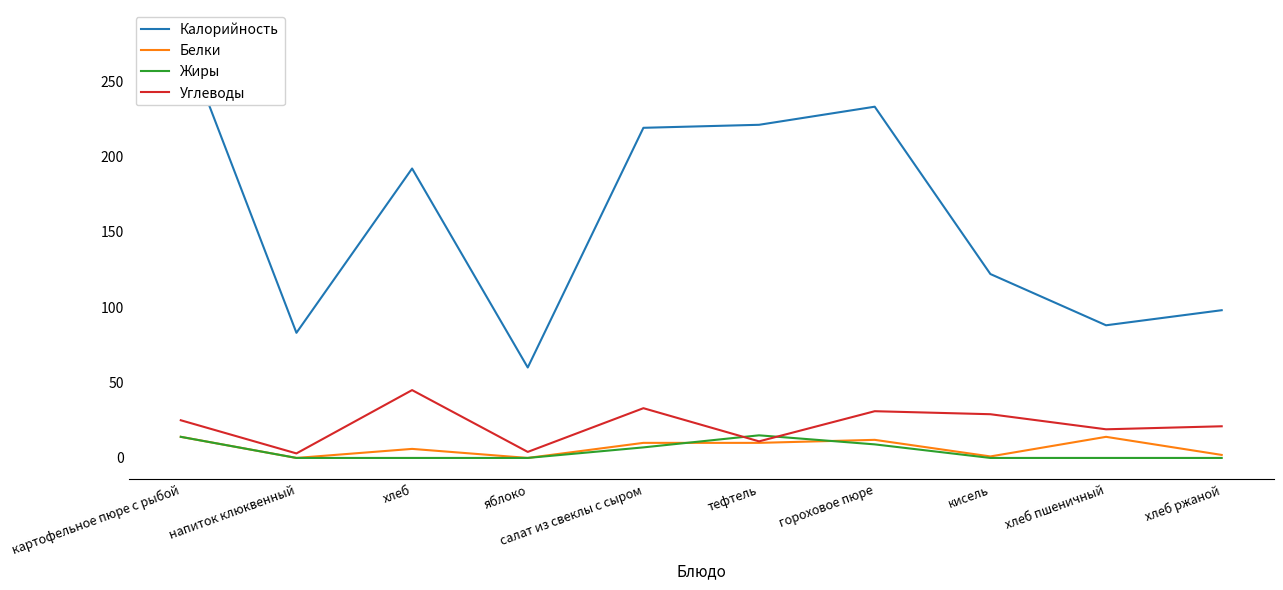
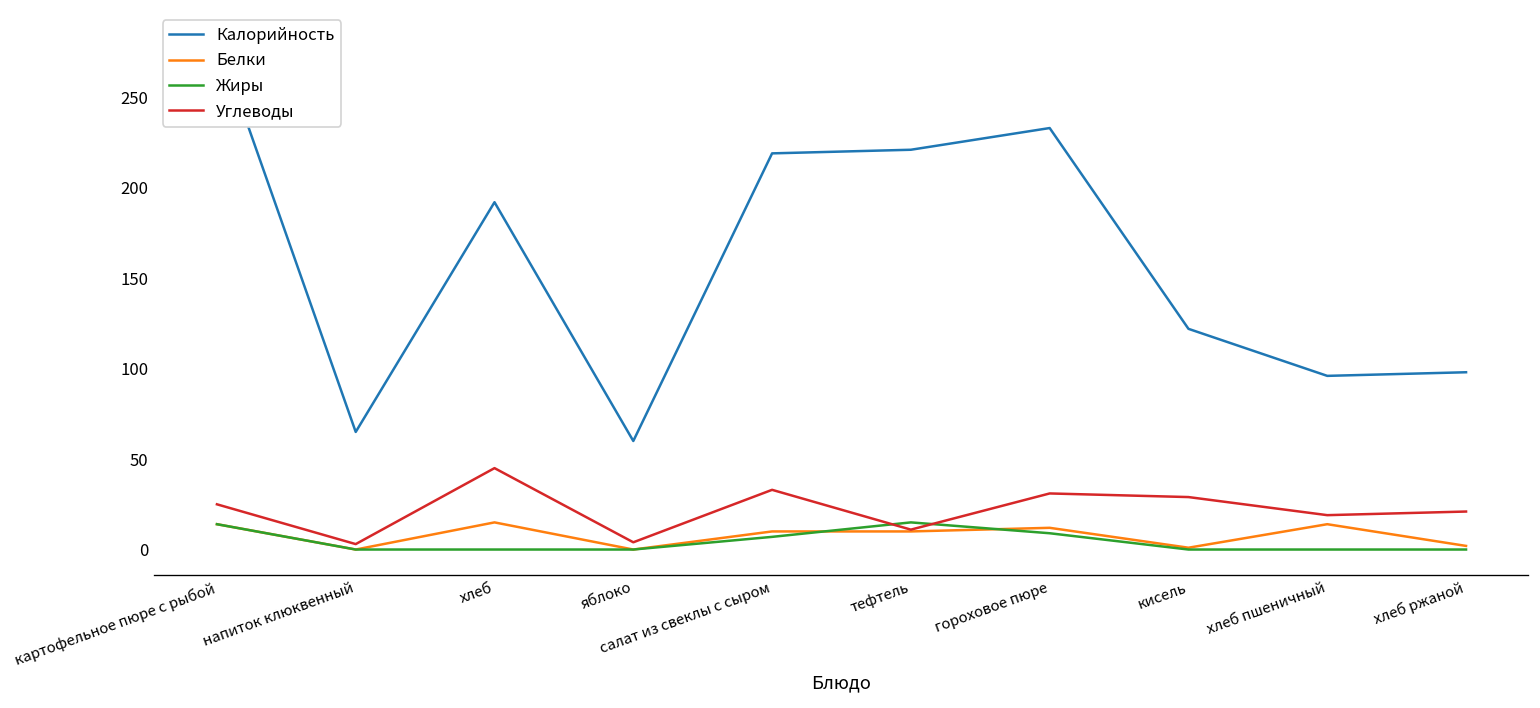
Калорийность, напиток клюквенный: 83 -> 65
Белки, хлеб: 6 -> 15
Калорийность, хлеб пшеничный: 88 -> 96
